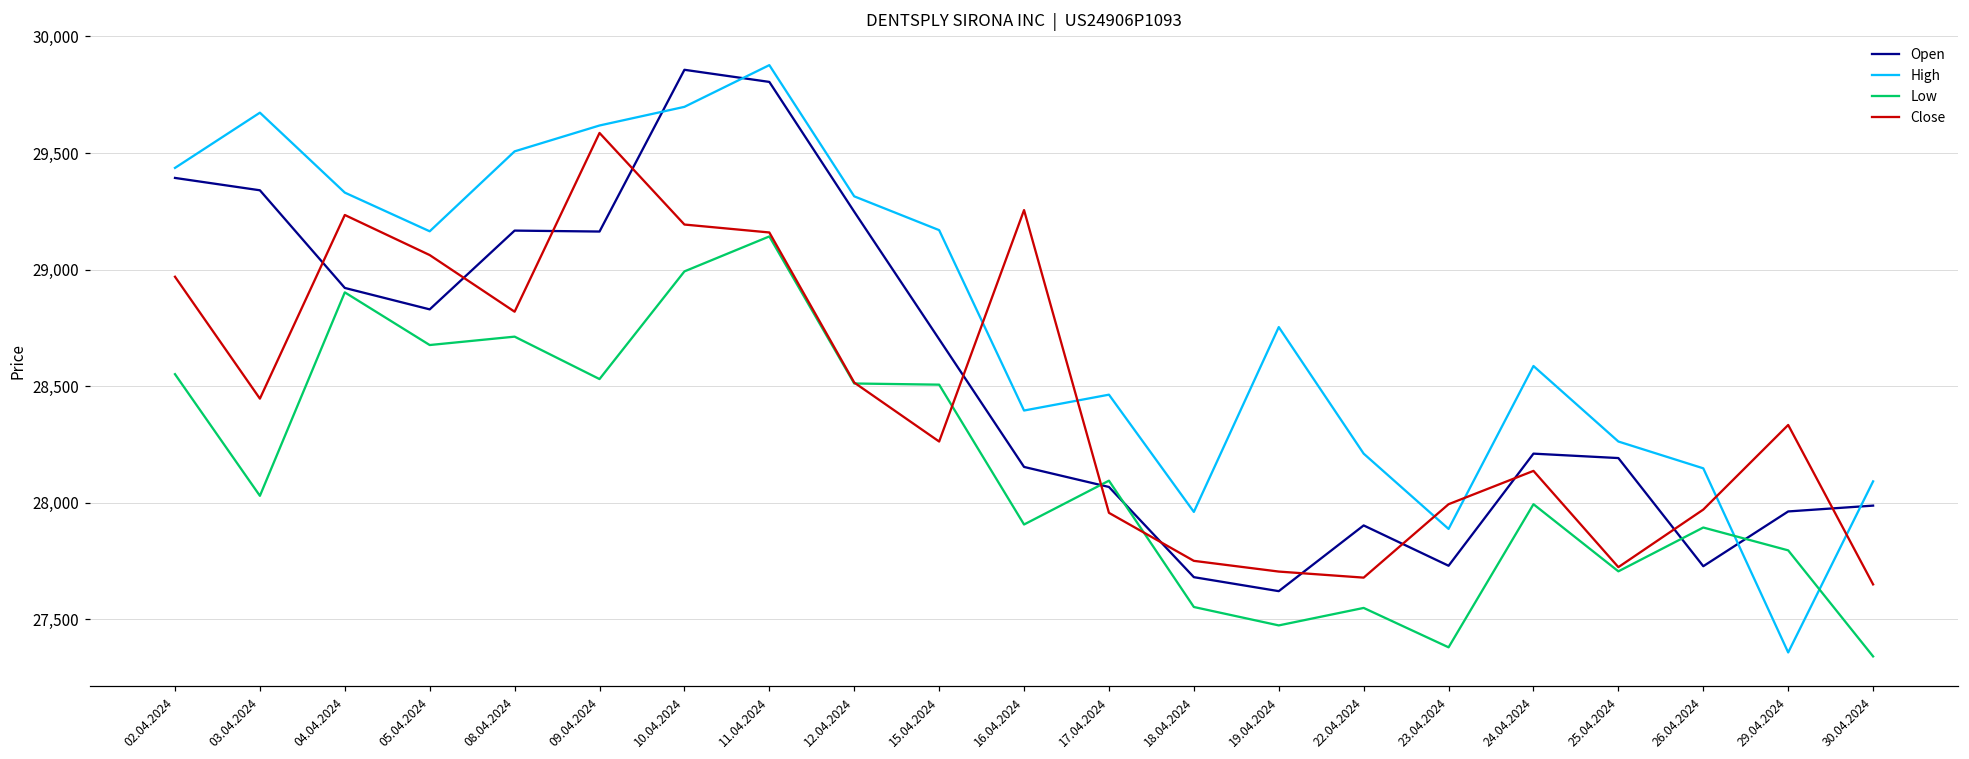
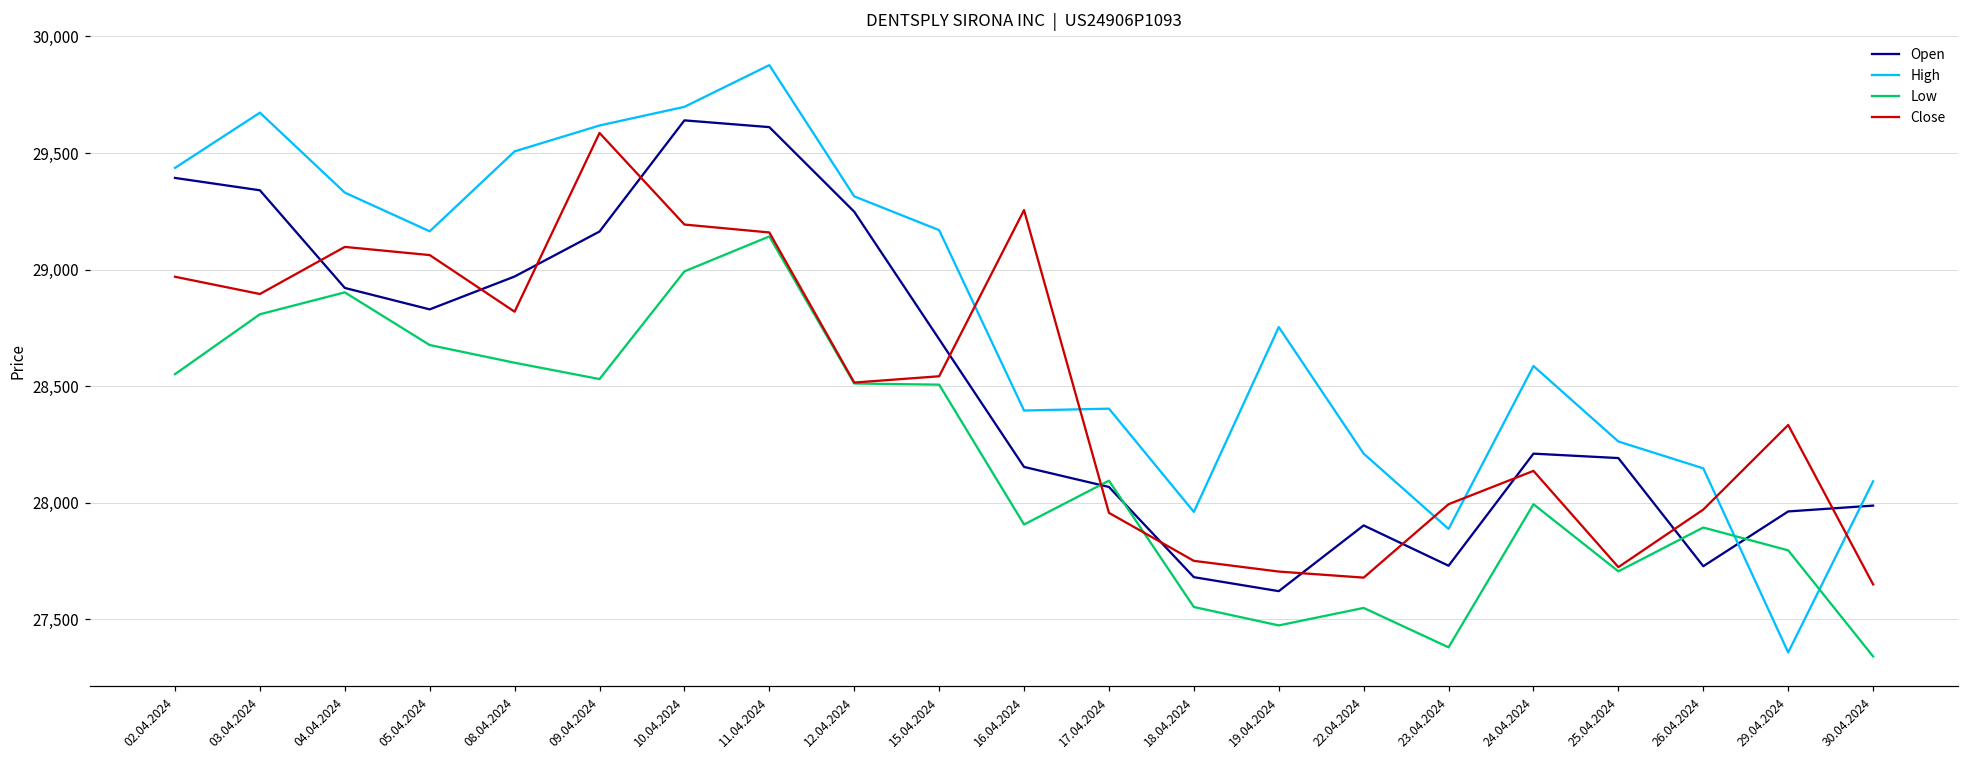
Low, 03.04.2024: 28,030 -> 28,810
Close, 03.04.2024: 28,450 -> 28,900
Close, 04.04.2024: 29,230 -> 29,100
Open, 08.04.2024: 29,170 -> 28,970
Low, 08.04.2024: 28,710 -> 28,600
Open, 10.04.2024: 29,860 -> 29,640
Open, 11.04.2024: 29,810 -> 29,610
Close, 15.04.2024: 28,260 -> 28,540
High, 17.04.2024: 28,460 -> 28,400
